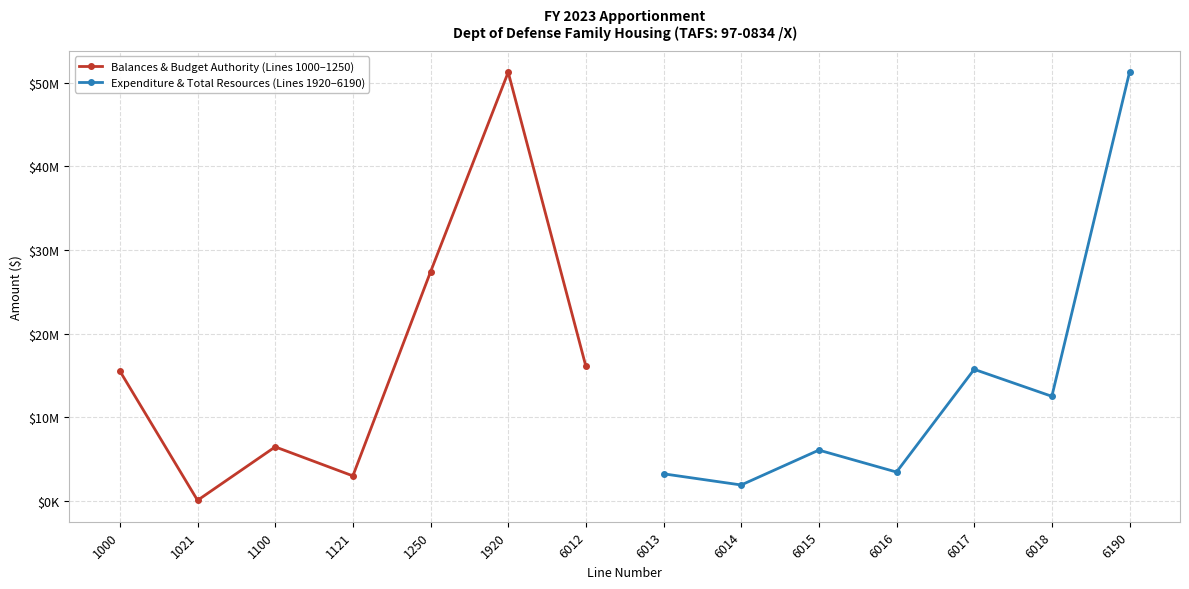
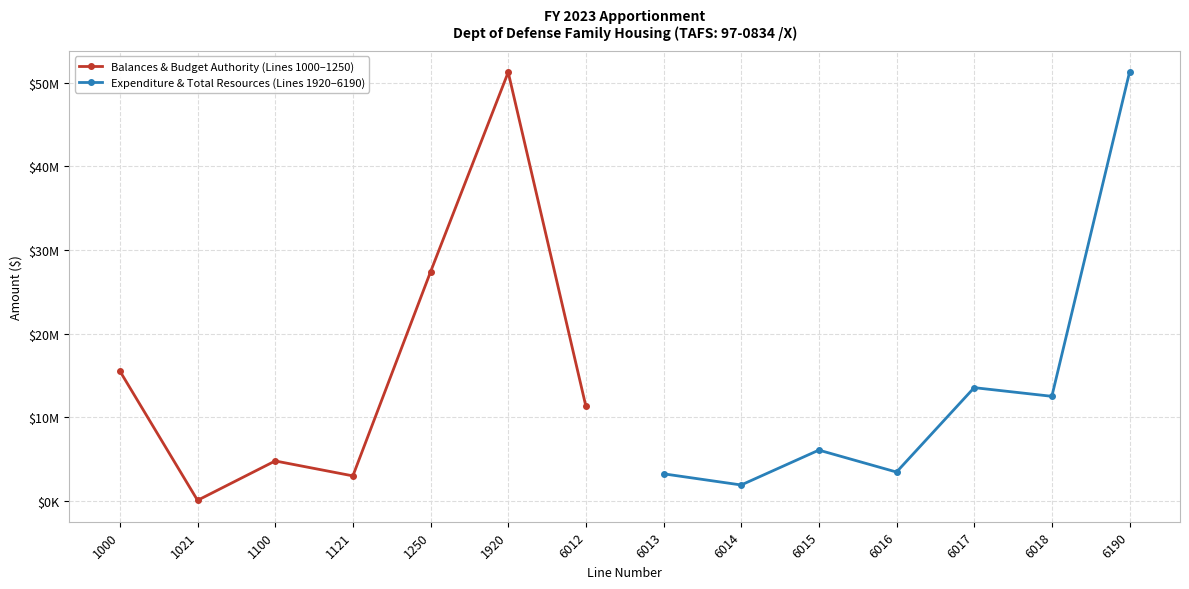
Balances & Budget Authority (Lines 1000–1250), 1100: $6000000 -> $5000000
Balances & Budget Authority (Lines 1000–1250), 6012: $16000000 -> $11000000
Expenditure & Total Resources (Lines 1920–6190), 6017: $16000000 -> $14000000
